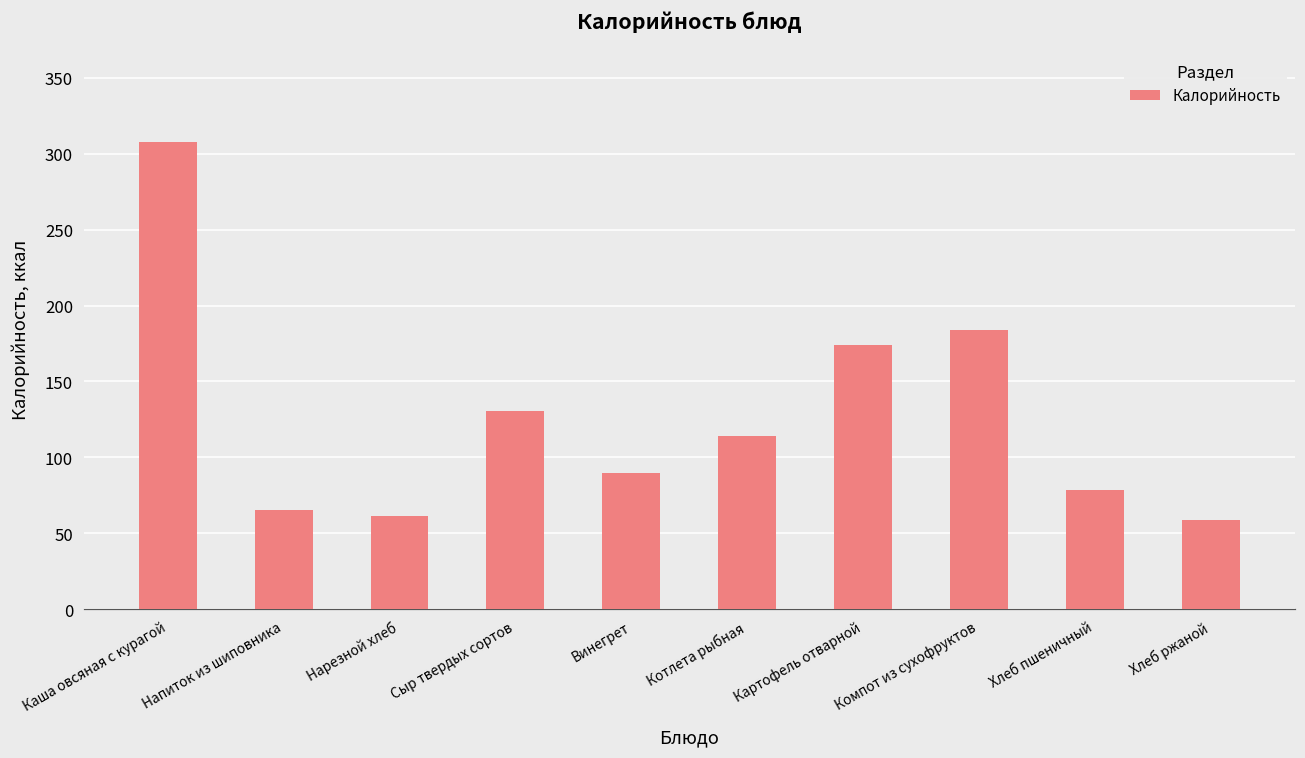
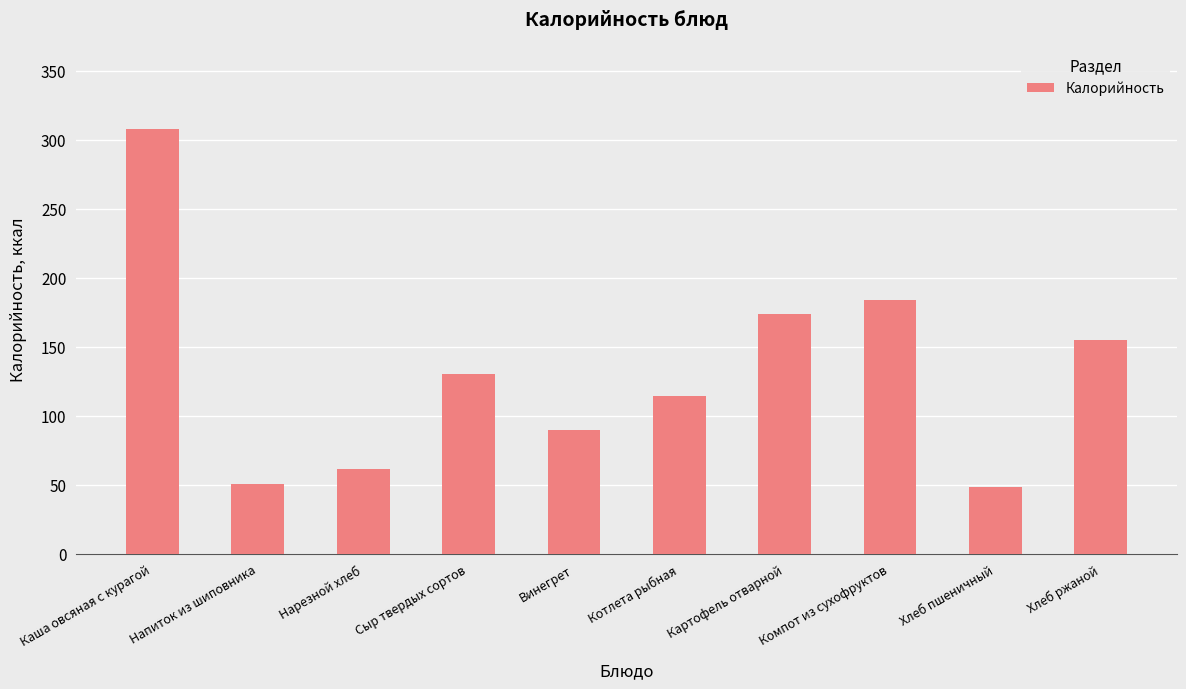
Напиток из шиповника: 65 -> 51
Хлеб пшеничный: 79 -> 49
Хлеб ржаной: 59 -> 155
